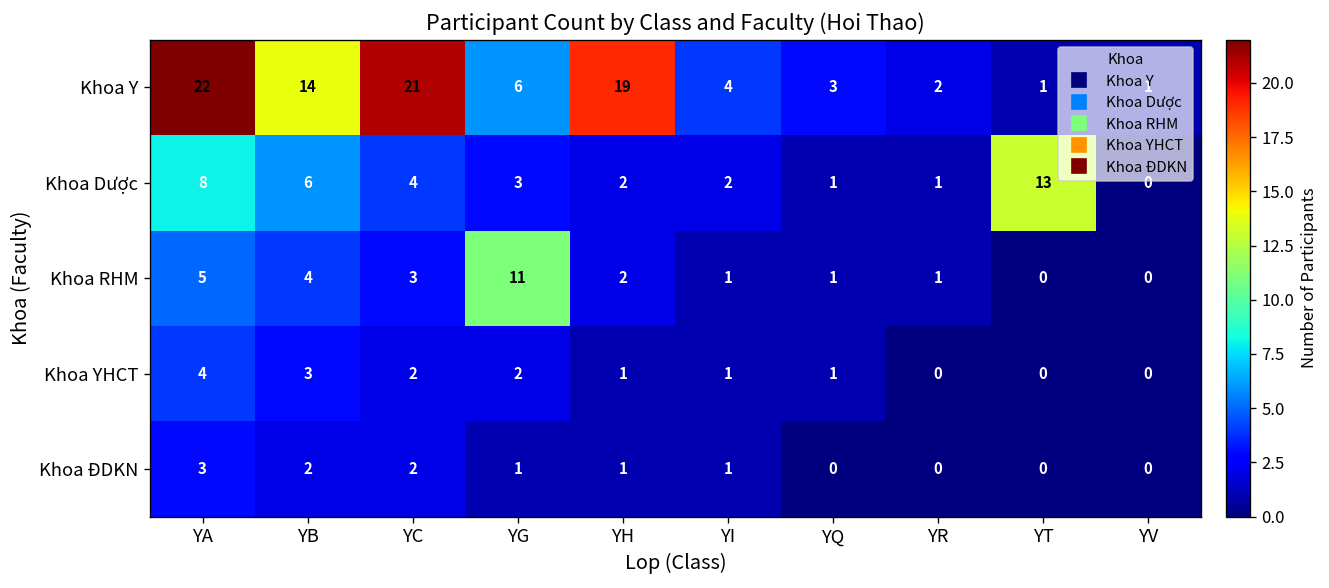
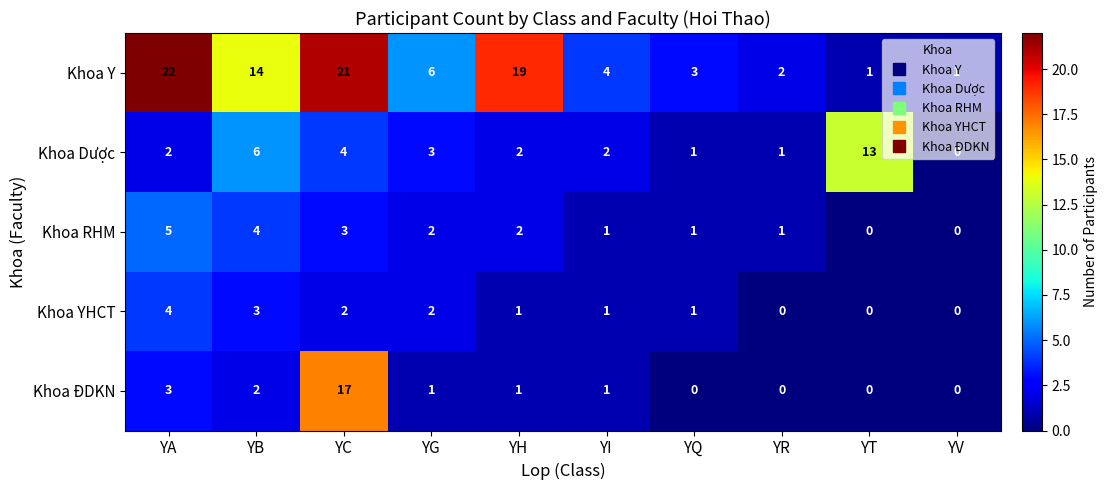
Khoa Dược, YA: 8 -> 2
Khoa RHM, YG: 11 -> 2
Khoa ĐDKN, YC: 2 -> 17
